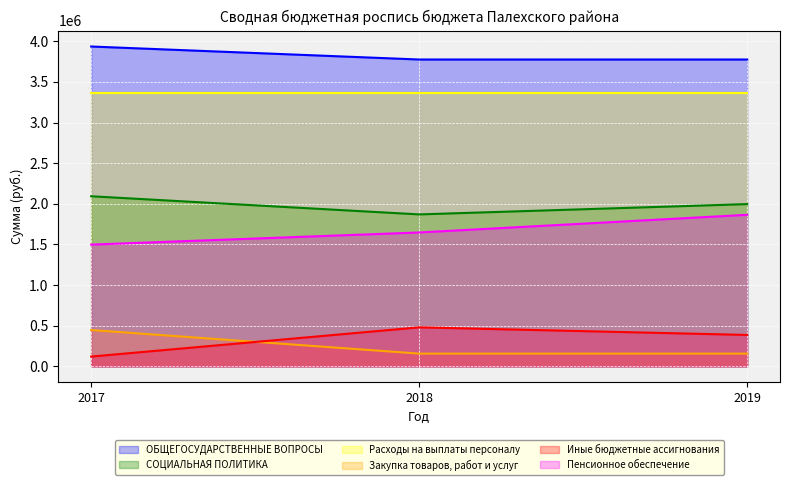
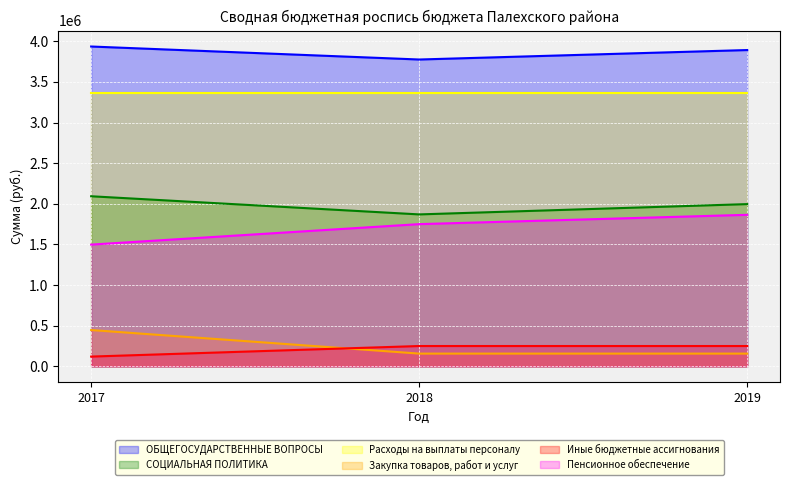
Иные бюджетные ассигнования, 2018: 500000 -> 300000
Пенсионное обеспечение, 2018: 1600000 -> 1700000
ОБЩЕГОСУДАРСТВЕННЫЕ ВОПРОСЫ, 2019: 3800000 -> 3900000
Иные бюджетные ассигнования, 2019: 400000 -> 300000
